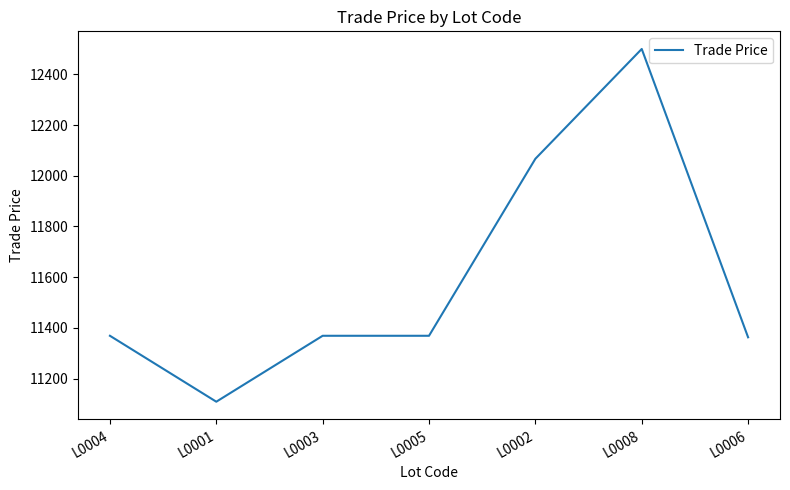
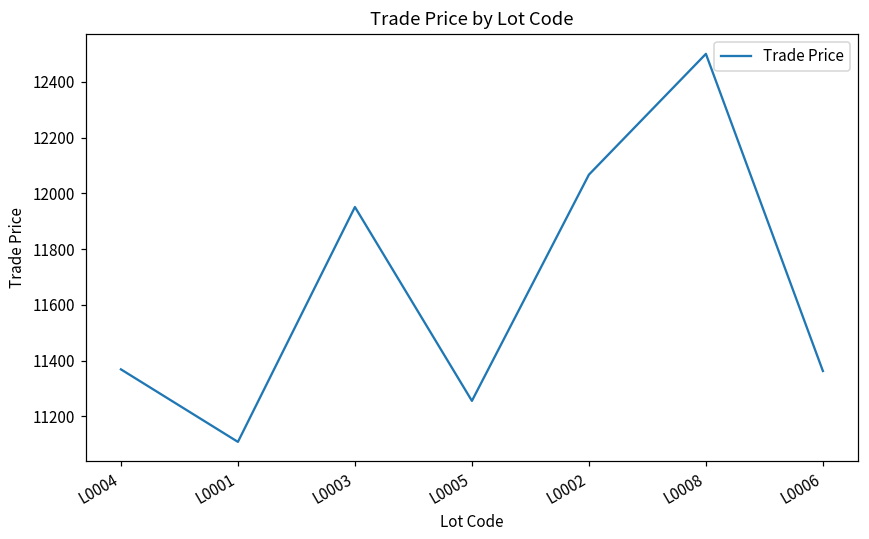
L0003: 11370 -> 11950
L0005: 11370 -> 11260
